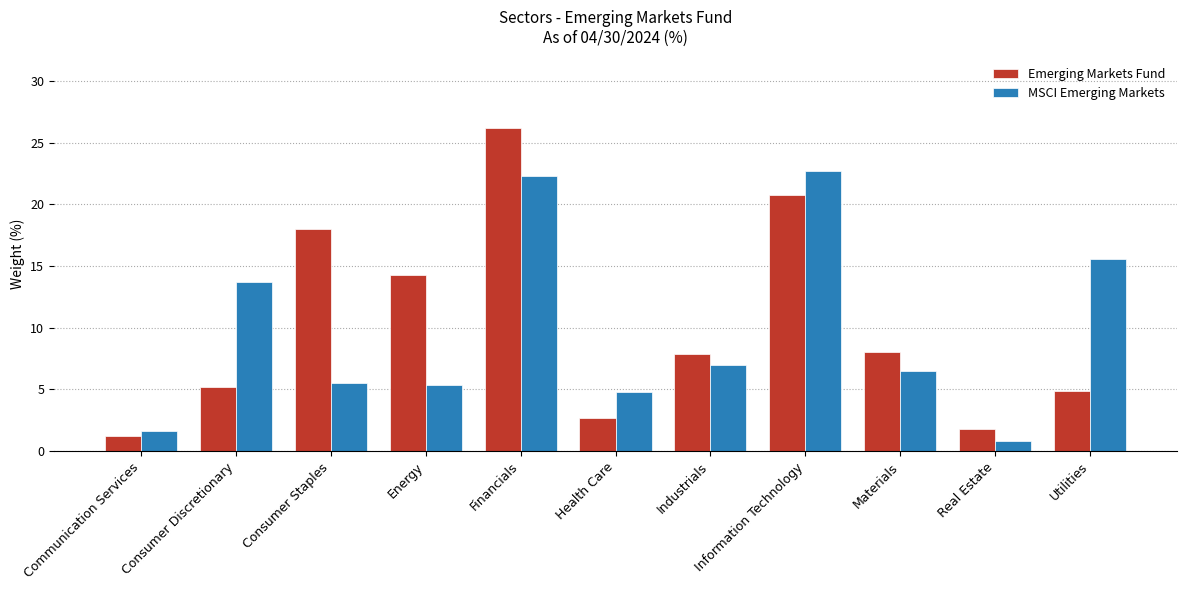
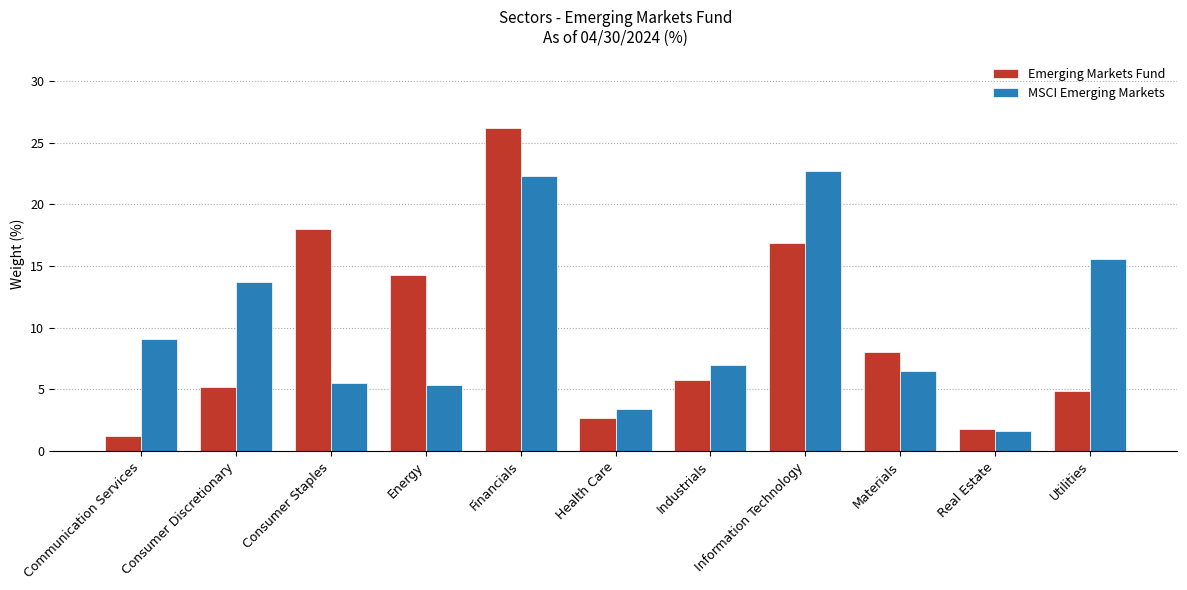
MSCI Emerging Markets, Communication Services: 1.6 -> 9.1
MSCI Emerging Markets, Health Care: 4.8 -> 3.4
Emerging Markets Fund, Industrials: 7.9 -> 5.8
Emerging Markets Fund, Information Technology: 20.8 -> 16.9
MSCI Emerging Markets, Real Estate: 0.8 -> 1.6
